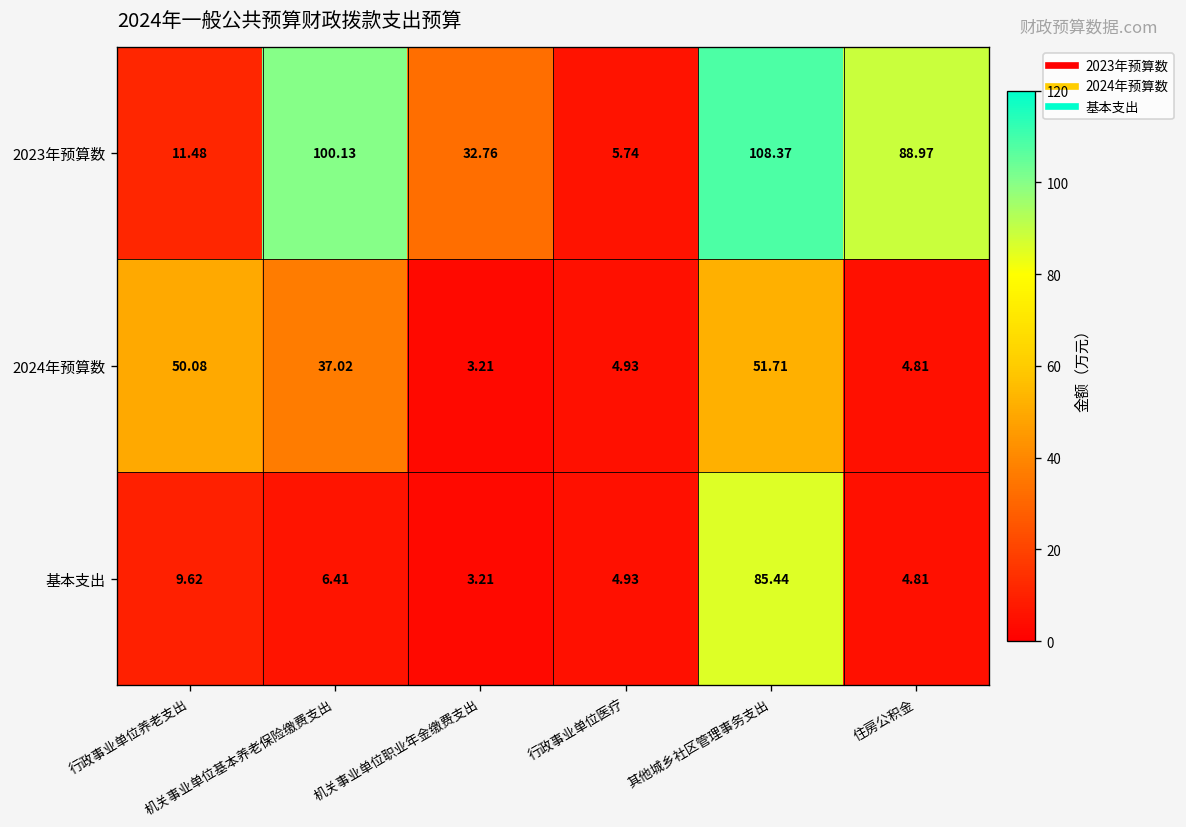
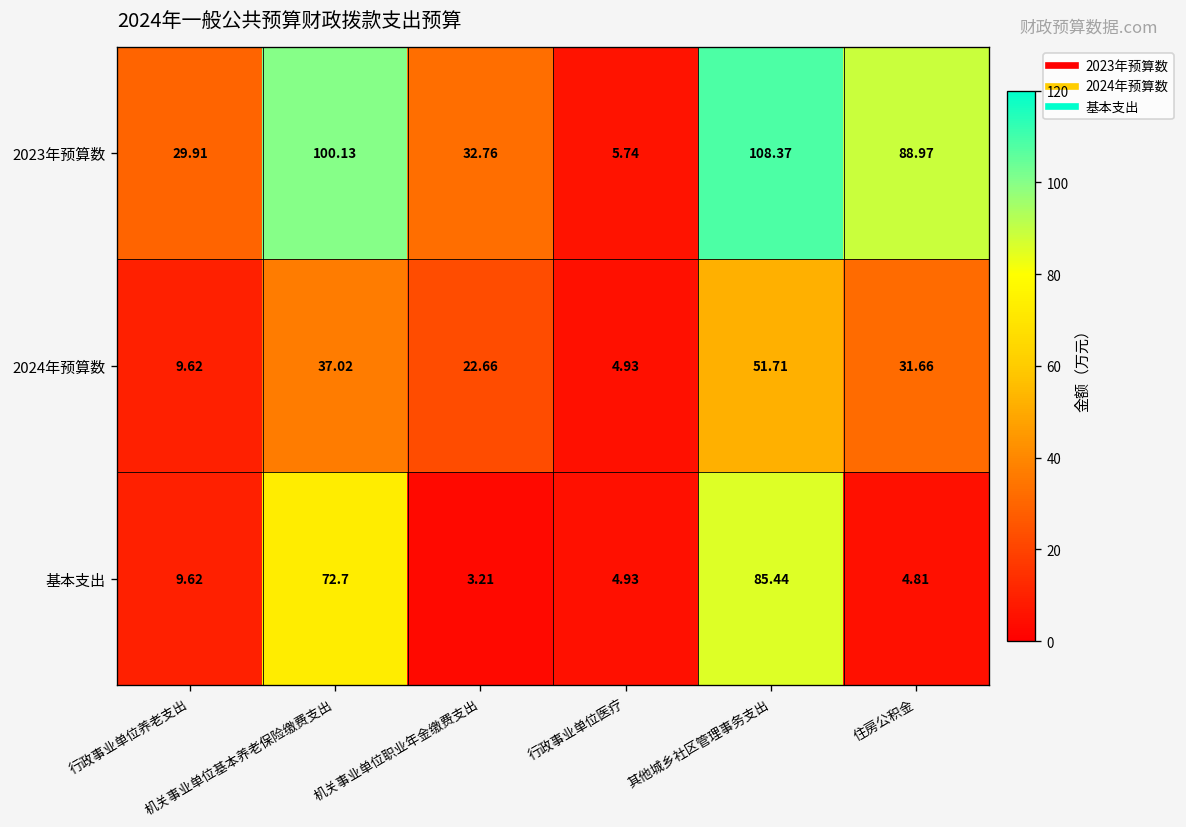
2023年预算数, 行政事业单位养老支出: 11.48 -> 29.91
2024年预算数, 行政事业单位养老支出: 50.08 -> 9.62
2024年预算数, 机关事业单位职业年金缴费支出: 3.21 -> 22.66
2024年预算数, 住房公积金: 4.81 -> 31.66
基本支出, 机关事业单位基本养老保险缴费支出: 6.41 -> 72.7
